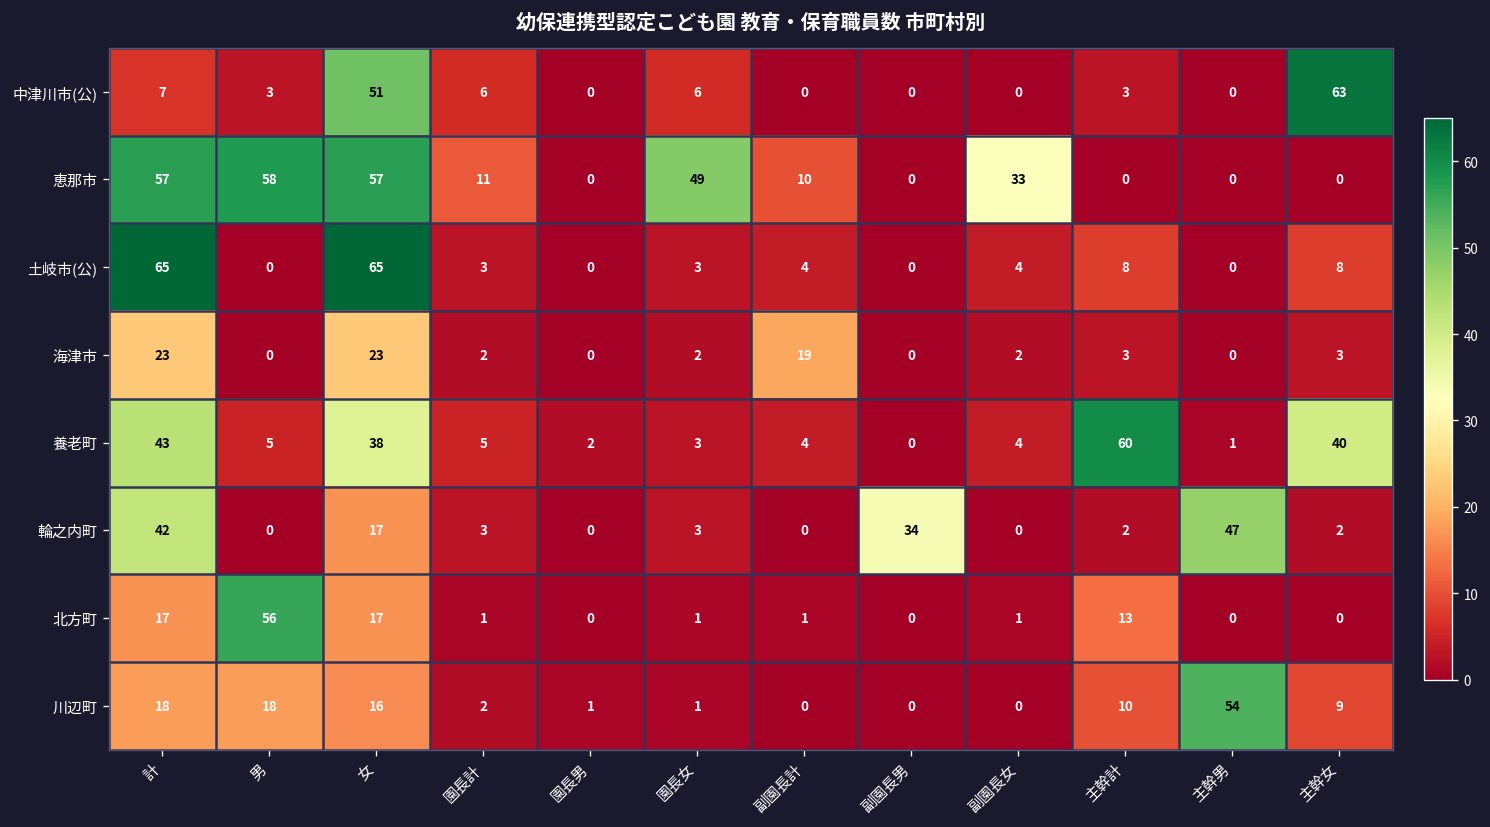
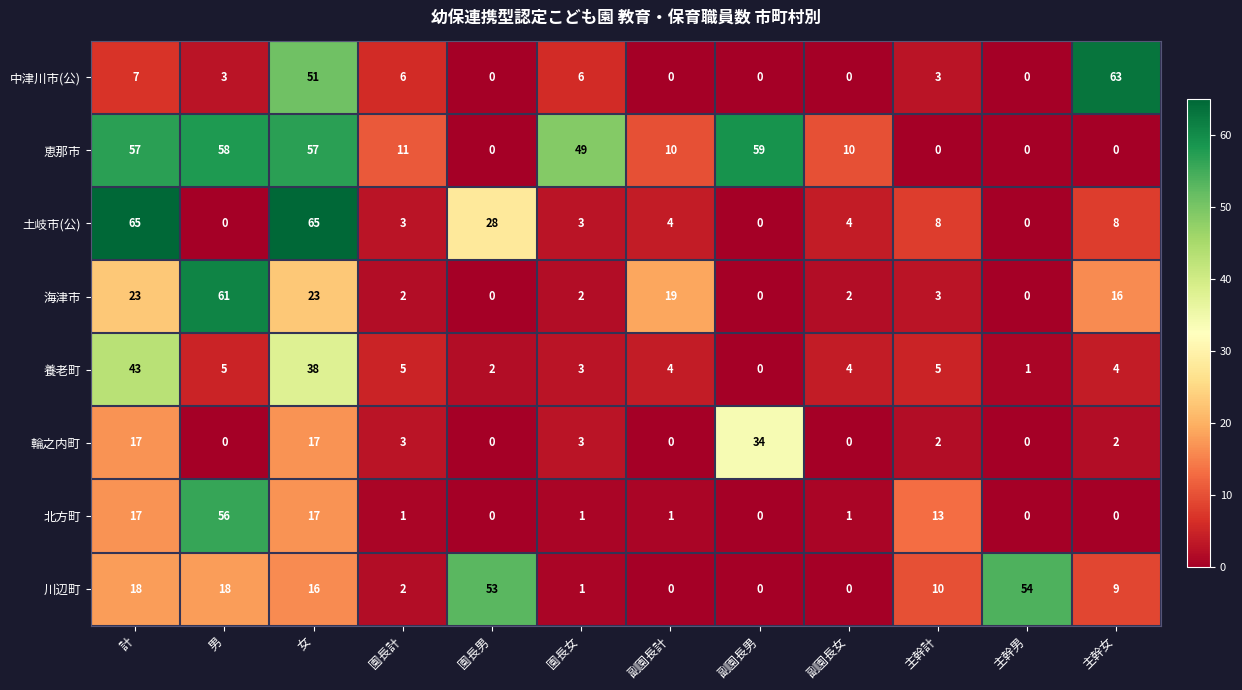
恵那市, 副園長男: 0 -> 59
恵那市, 副園長女: 33 -> 10
土岐市(公), 園長男: 0 -> 28
海津市, 男: 0 -> 61
海津市, 主幹女: 3 -> 16
養老町, 主幹計: 60 -> 5
養老町, 主幹女: 40 -> 4
輪之内町, 計: 42 -> 17
輪之内町, 主幹男: 47 -> 0
川辺町, 園長男: 1 -> 53
